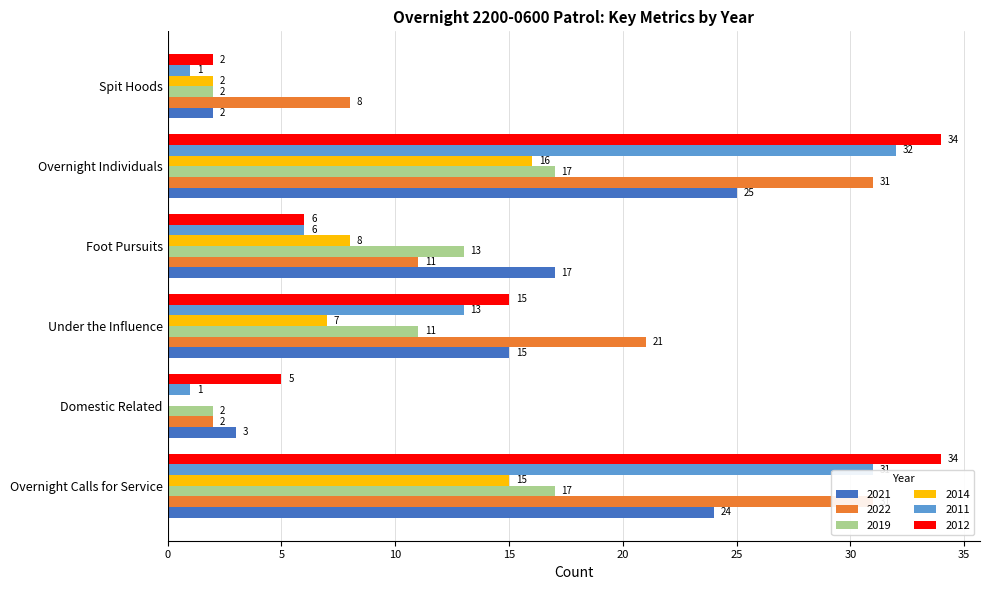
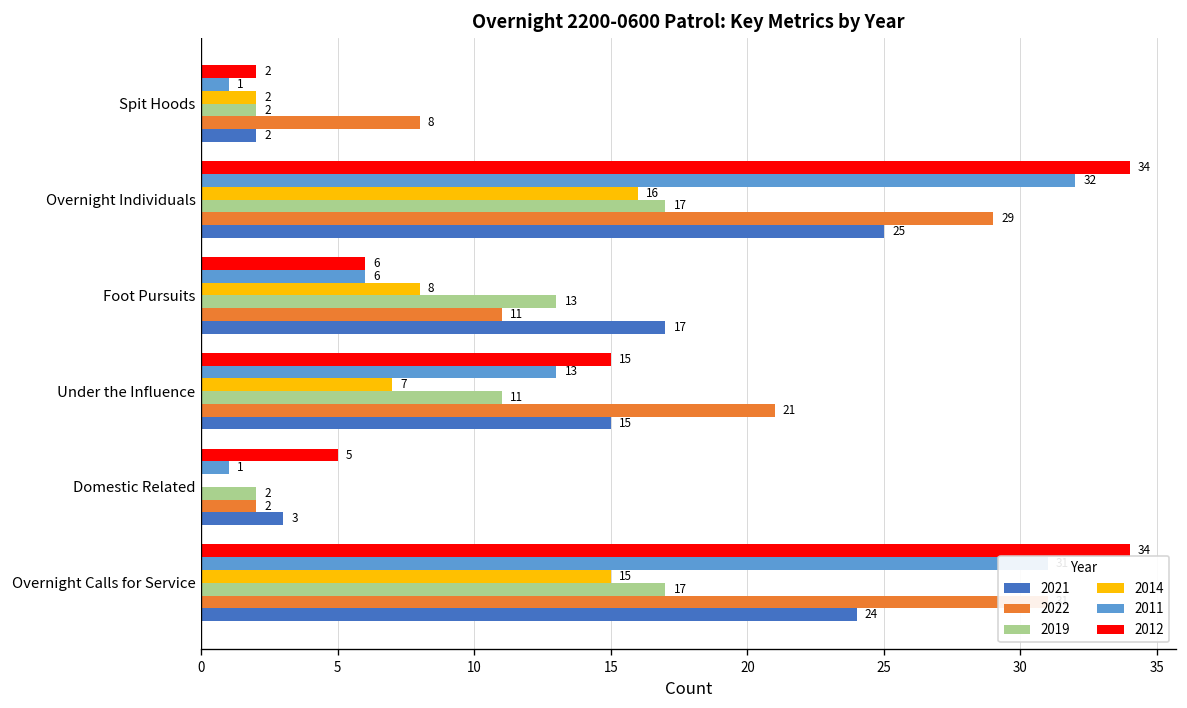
2022, Overnight Individuals: 31 -> 29
